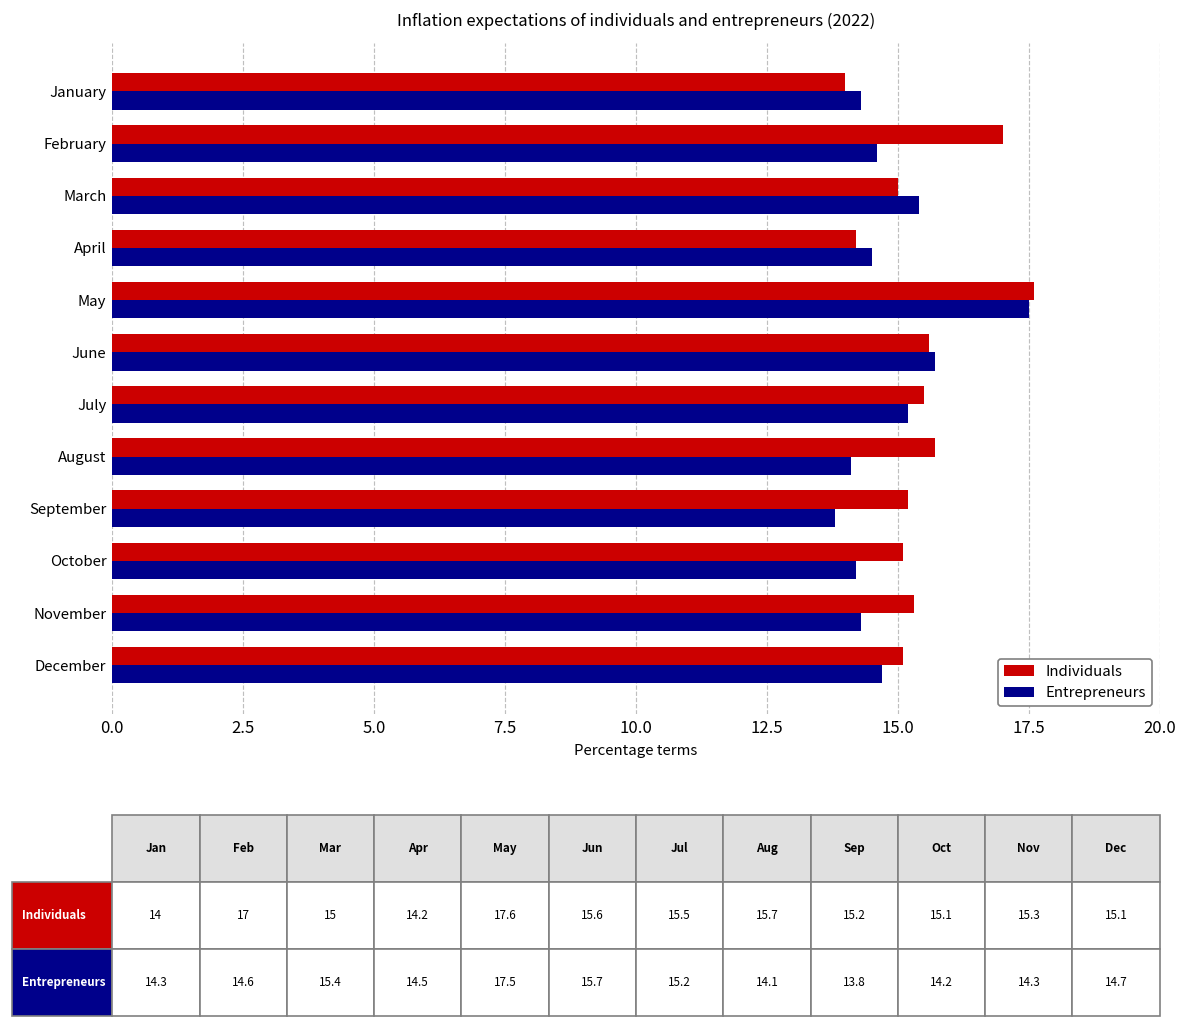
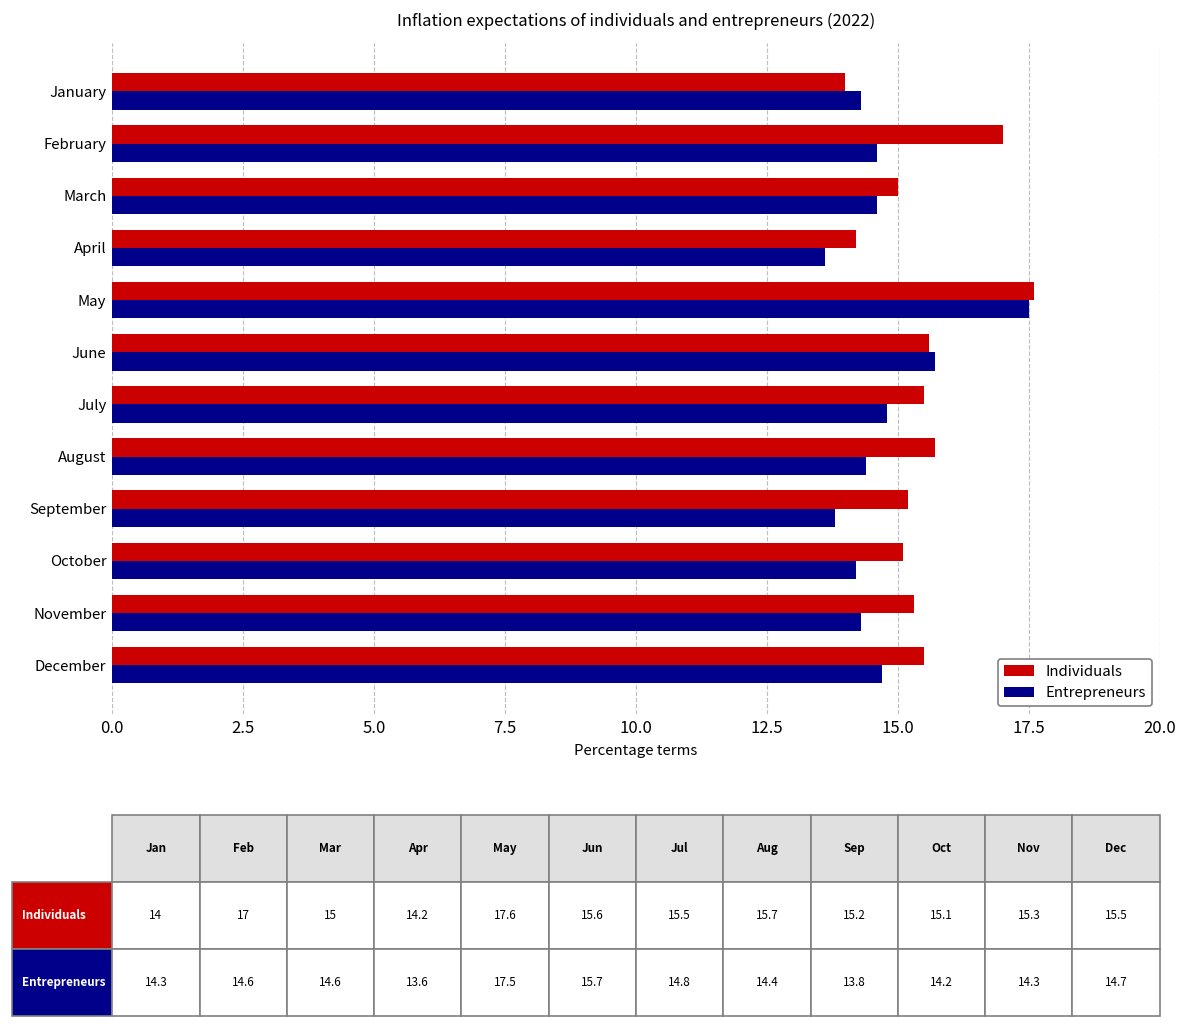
Entrepreneurs, March: 15.4 -> 14.6
Entrepreneurs, April: 14.5 -> 13.6
Entrepreneurs, July: 15.2 -> 14.8
Entrepreneurs, August: 14.1 -> 14.4
Individuals, December: 15.1 -> 15.5
